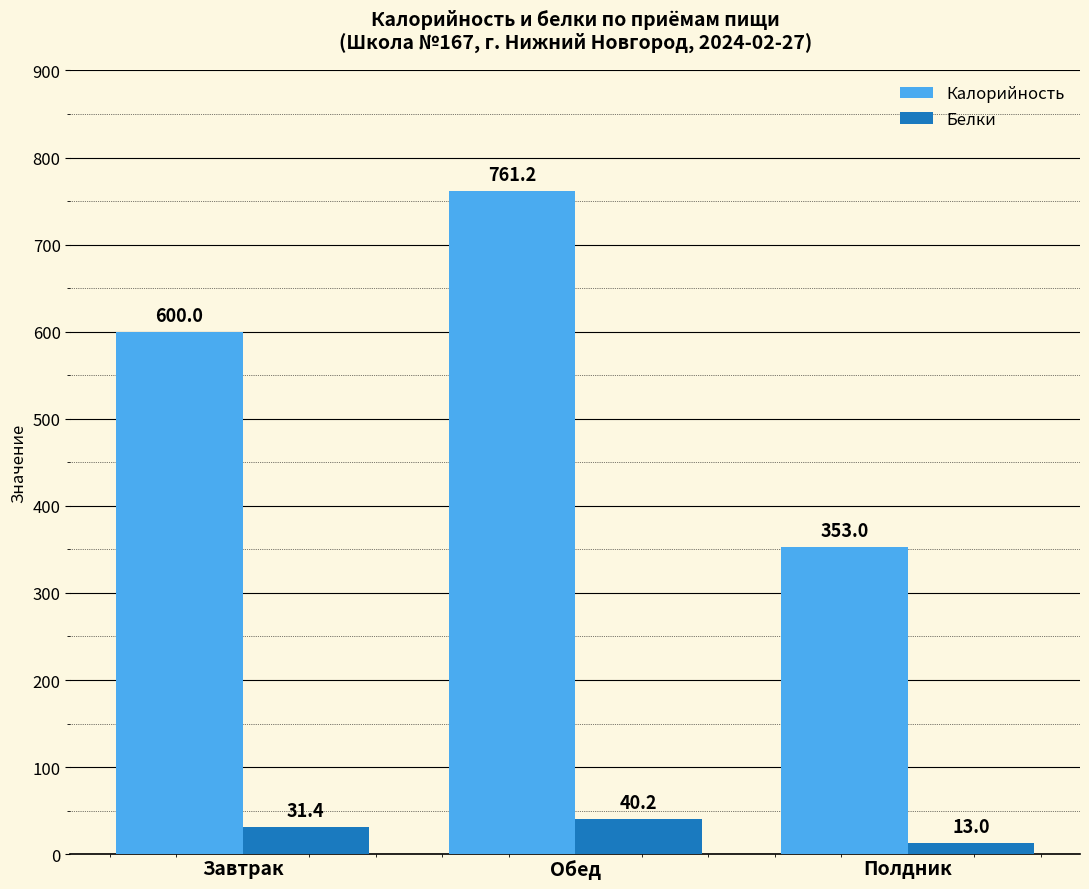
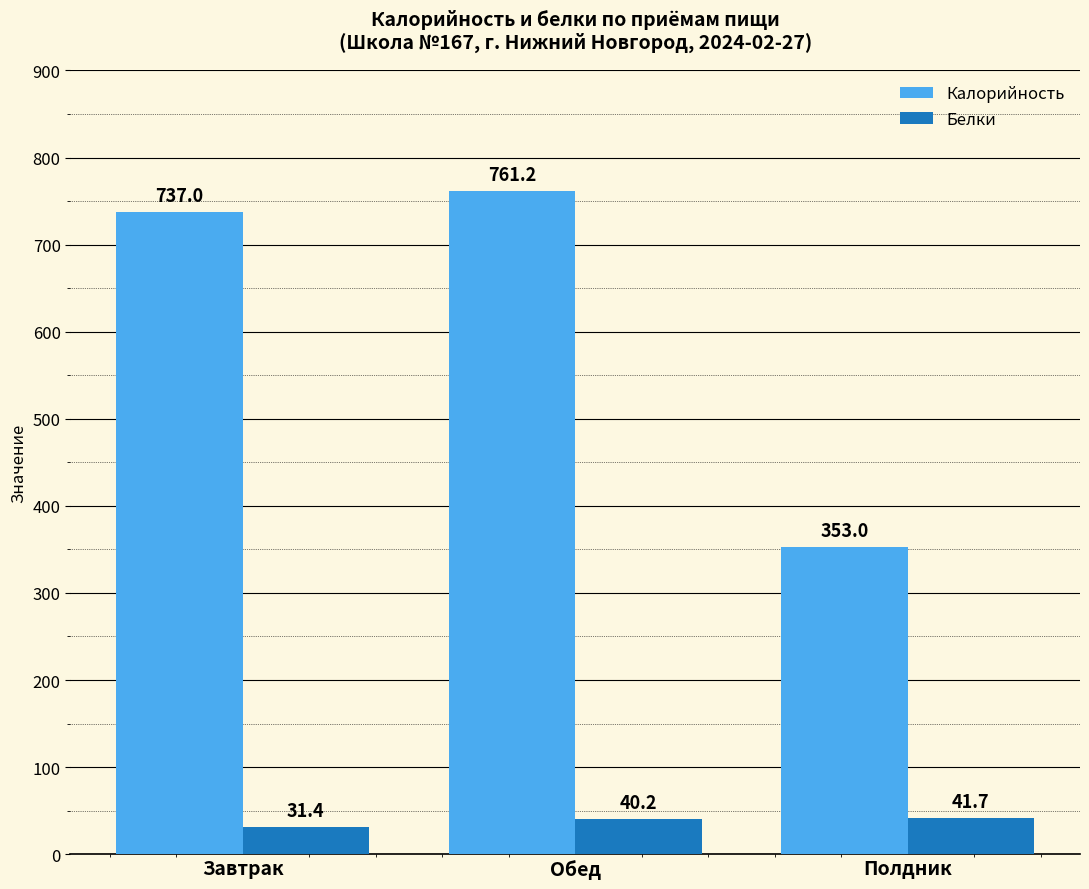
Калорийность, Завтрак: 600.0 -> 737.0
Белки, Полдник: 13.0 -> 41.7
